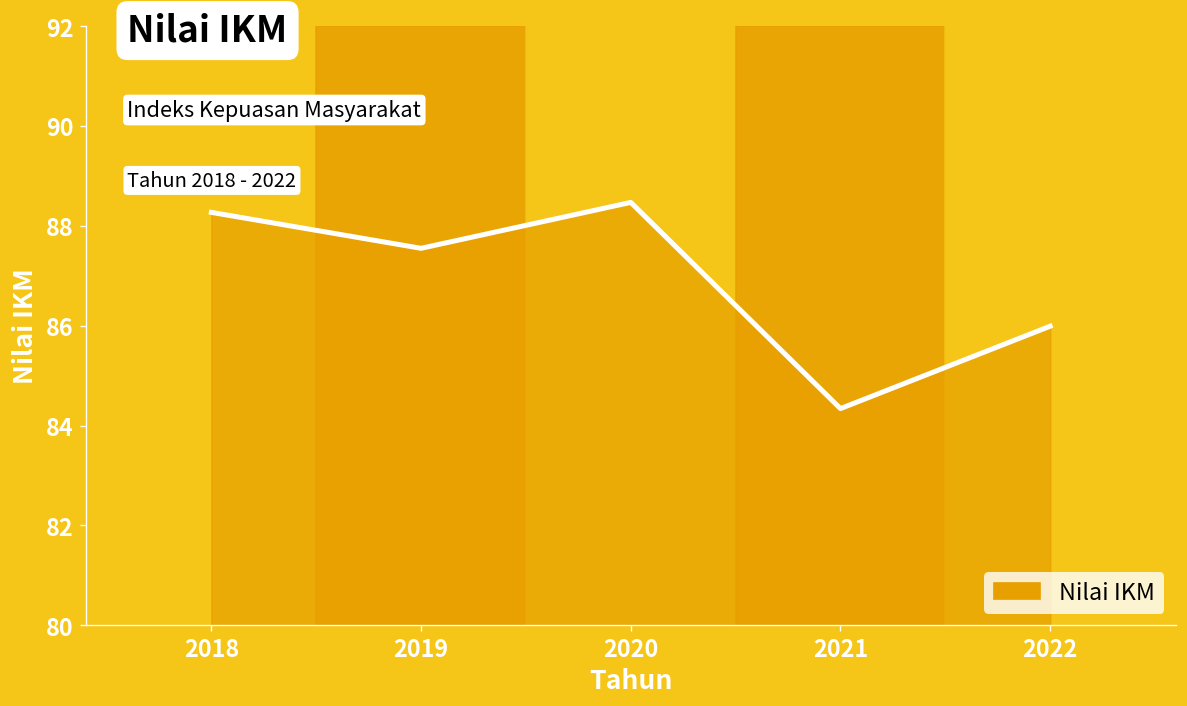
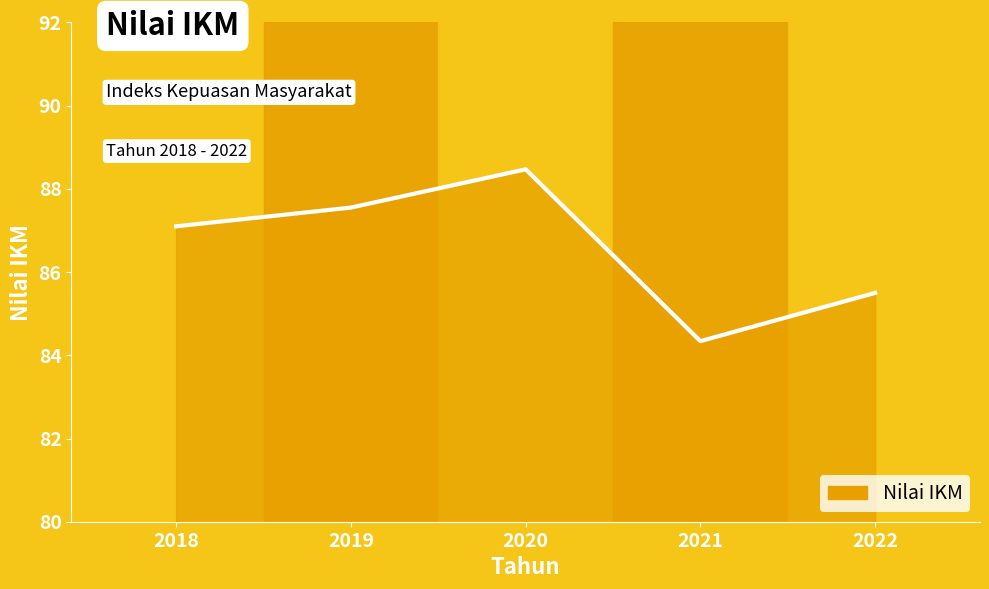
2018: 88.3 -> 87.1
2022: 86.0 -> 85.5
